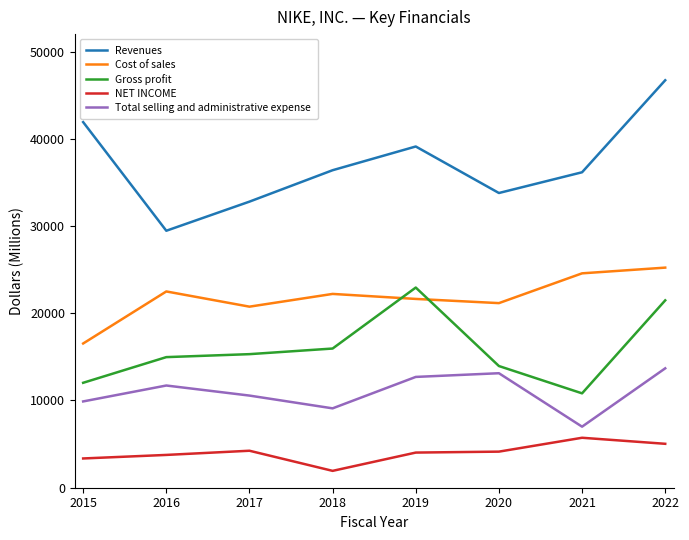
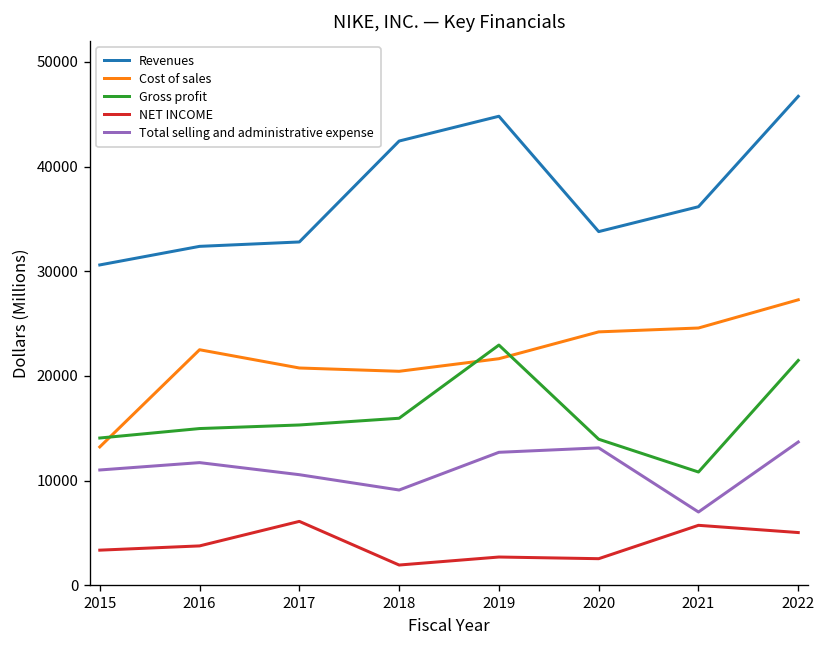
Revenues, 2015: 42000 -> 31000
Cost of sales, 2015: 17000 -> 13000
Gross profit, 2015: 12000 -> 14000
Total selling and administrative expense, 2015: 10000 -> 11000
Revenues, 2016: 29000 -> 32000
NET INCOME, 2017: 4000 -> 6000
Revenues, 2018: 36000 -> 42000
Cost of sales, 2018: 22000 -> 20000
Revenues, 2019: 39000 -> 45000
NET INCOME, 2019: 4000 -> 3000
Cost of sales, 2020: 21000 -> 24000
NET INCOME, 2020: 4000 -> 3000
Cost of sales, 2022: 25000 -> 27000
